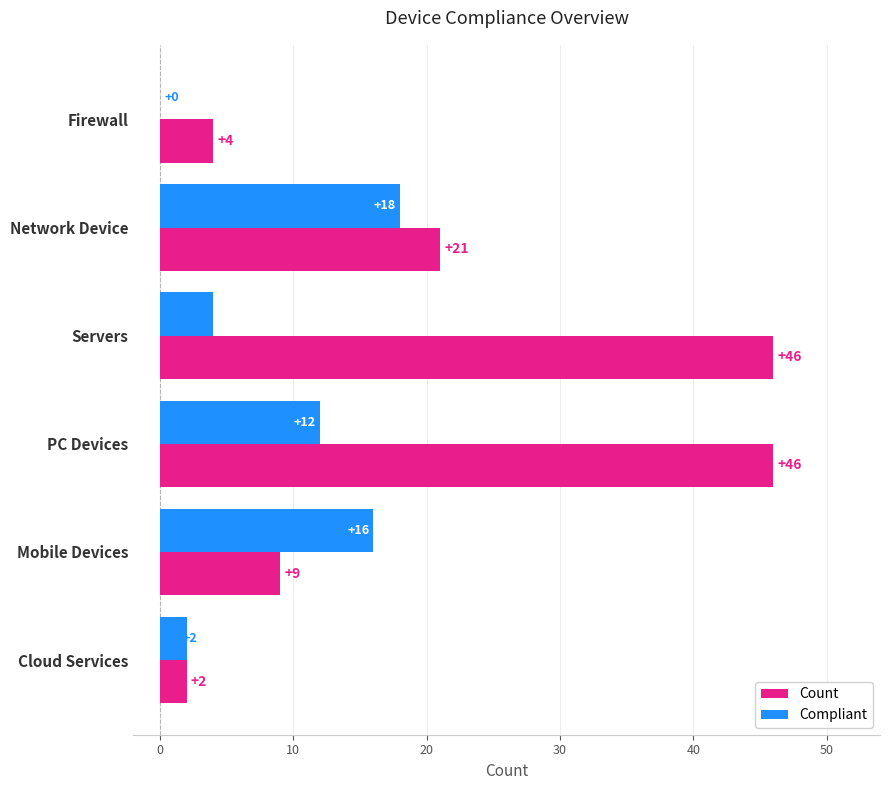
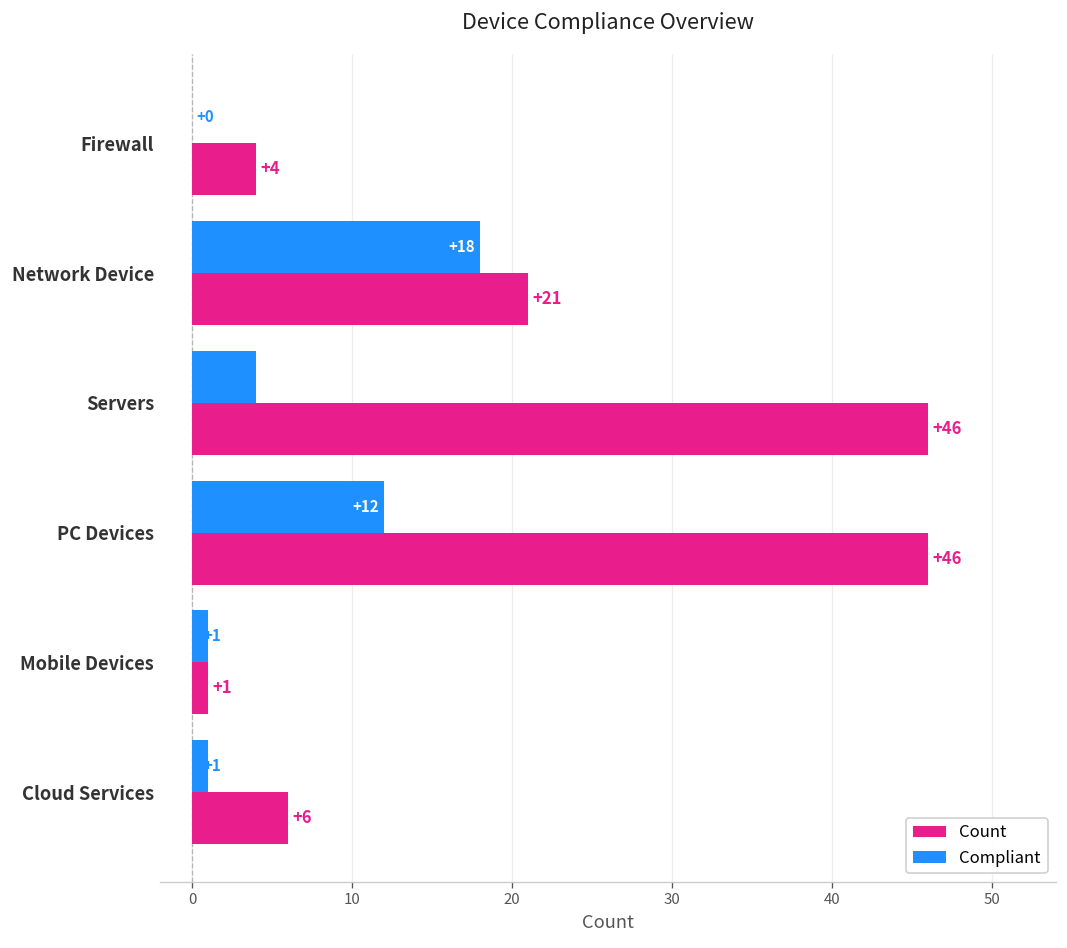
Compliant, Mobile Devices: +16 -> +1
Count, Mobile Devices: +9 -> +1
Compliant, Cloud Services: +2 -> +1
Count, Cloud Services: +2 -> +6
